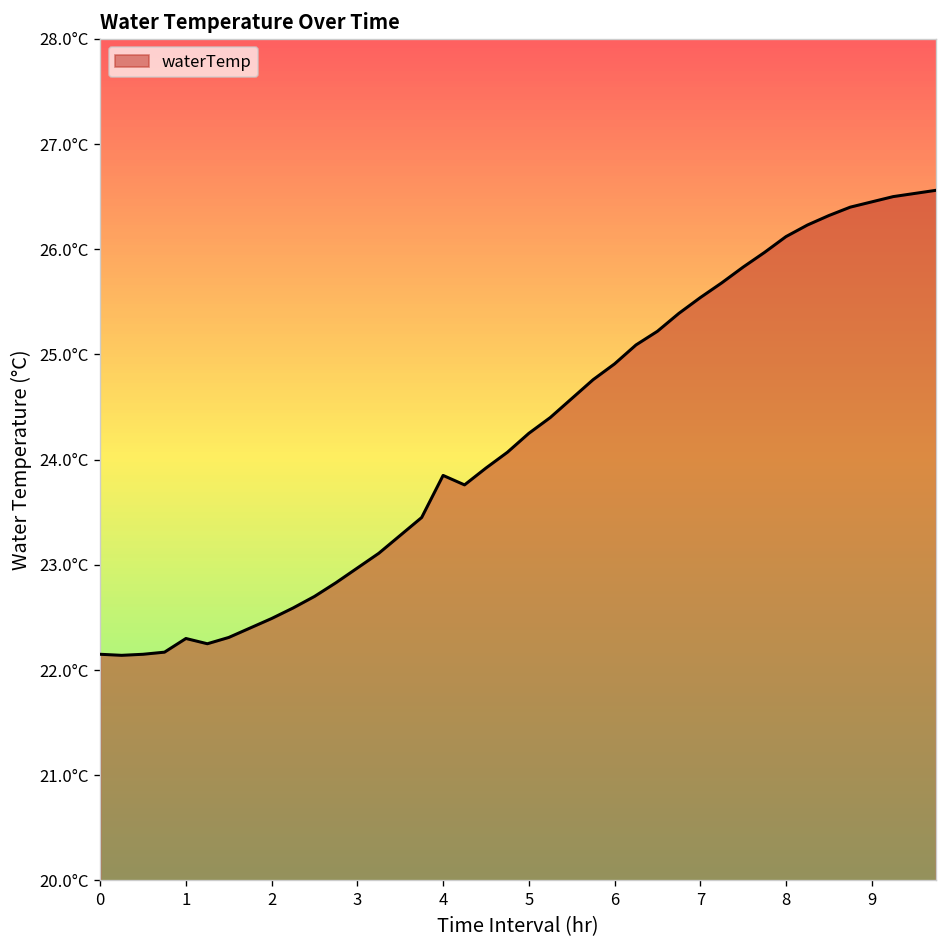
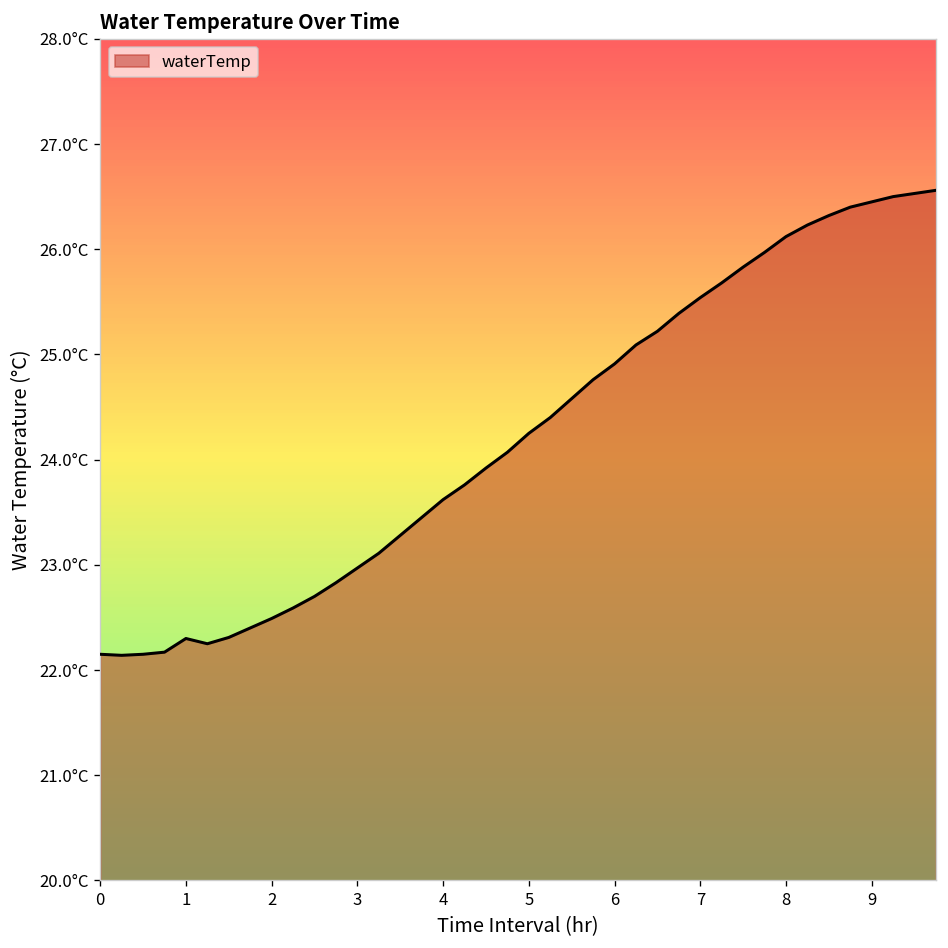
4: 23.9°C -> 23.6°C
